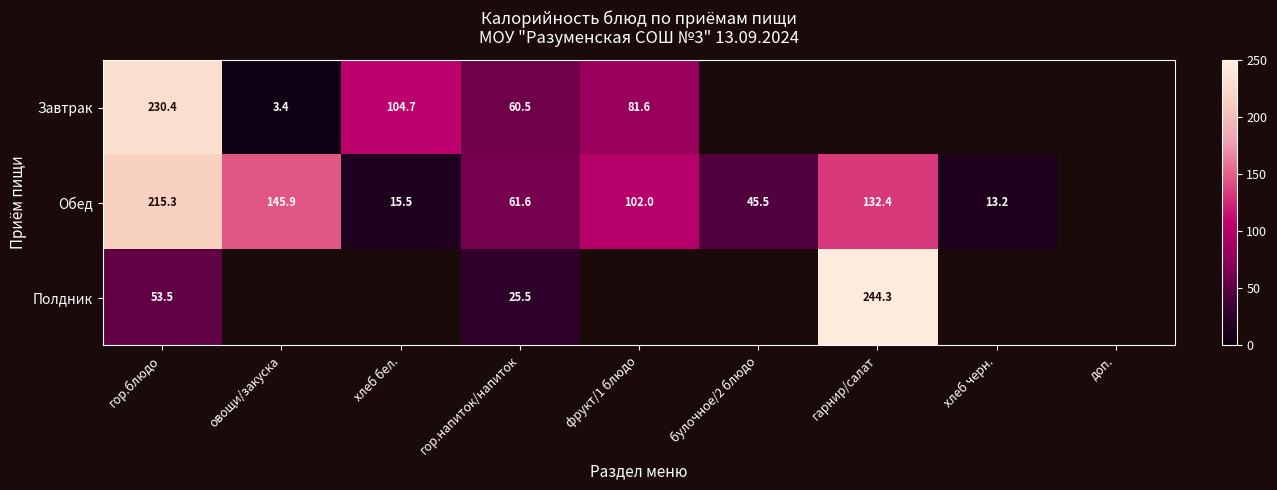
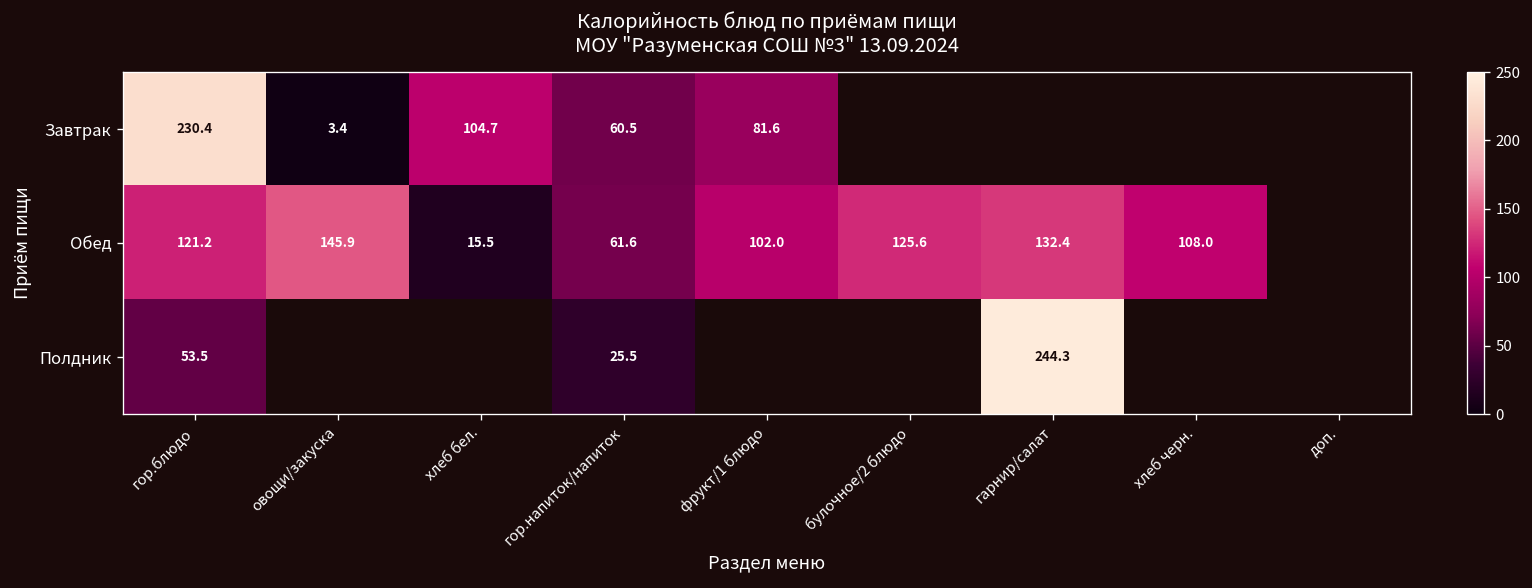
Обед, гор.блюдо: 215.3 -> 121.2
Обед, булочное/2 блюдо: 45.5 -> 125.6
Обед, хлеб черн.: 13.2 -> 108.0
